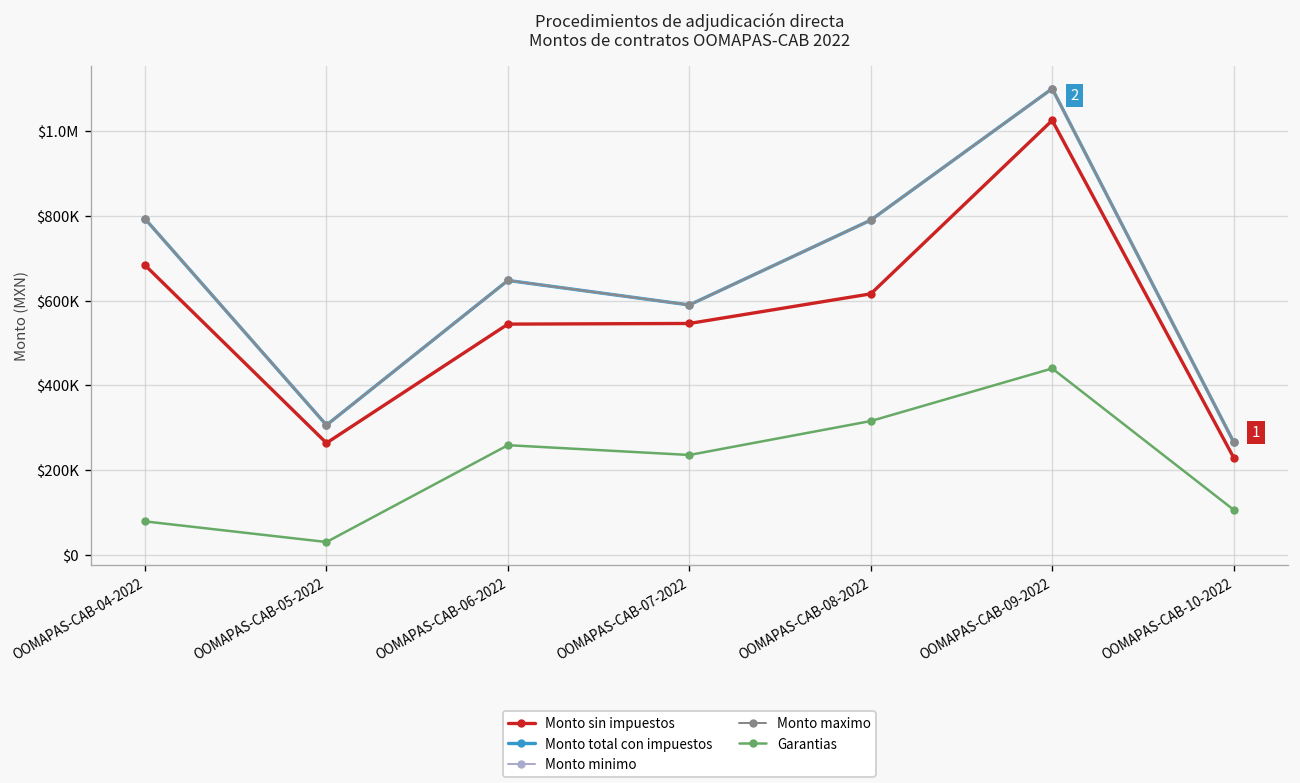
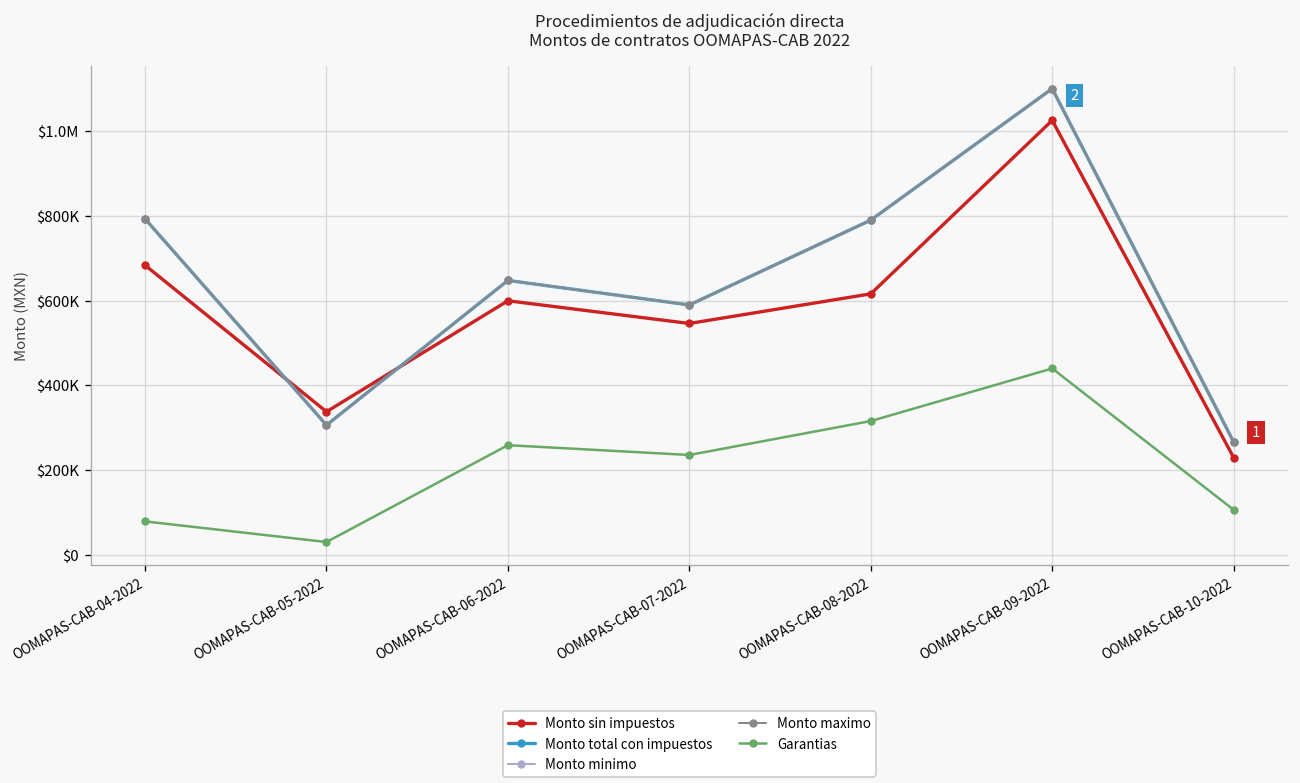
Monto sin impuestos, OOMAPAS-CAB-05-2022: $260000 -> $340000
Monto sin impuestos, OOMAPAS-CAB-06-2022: $540000 -> $600000
